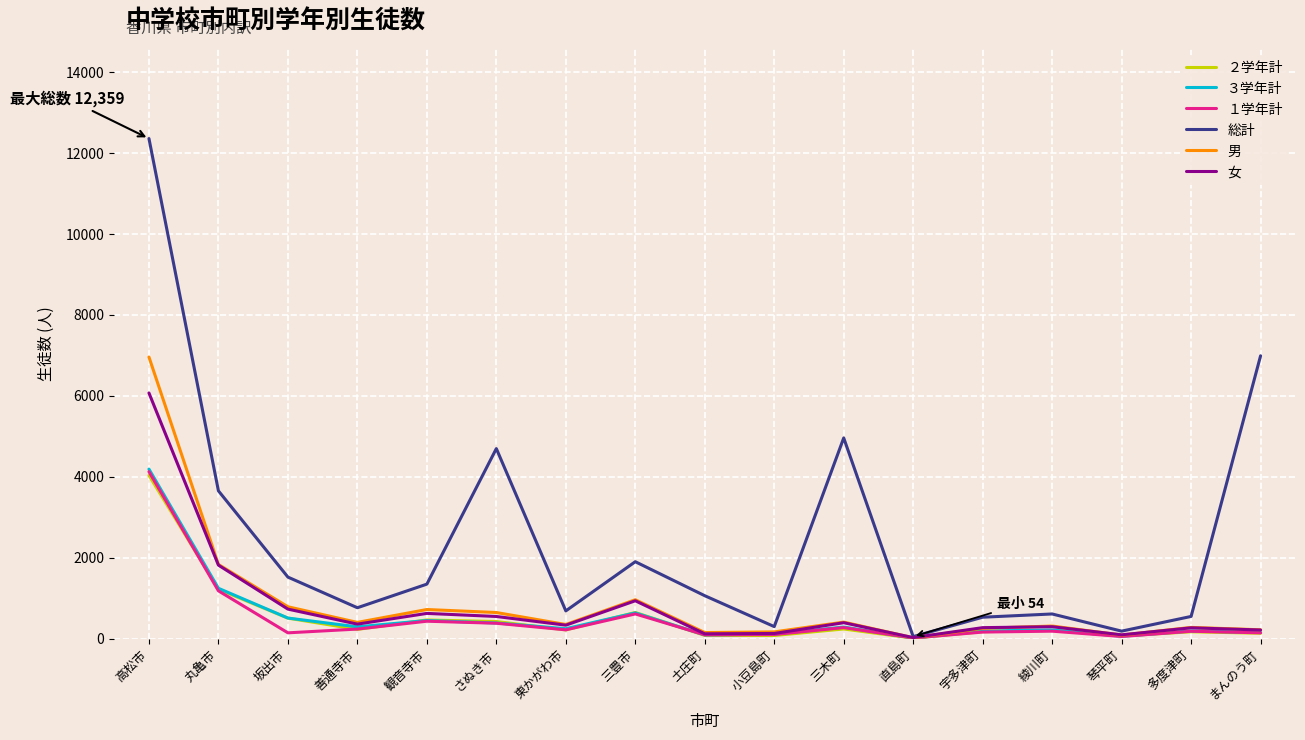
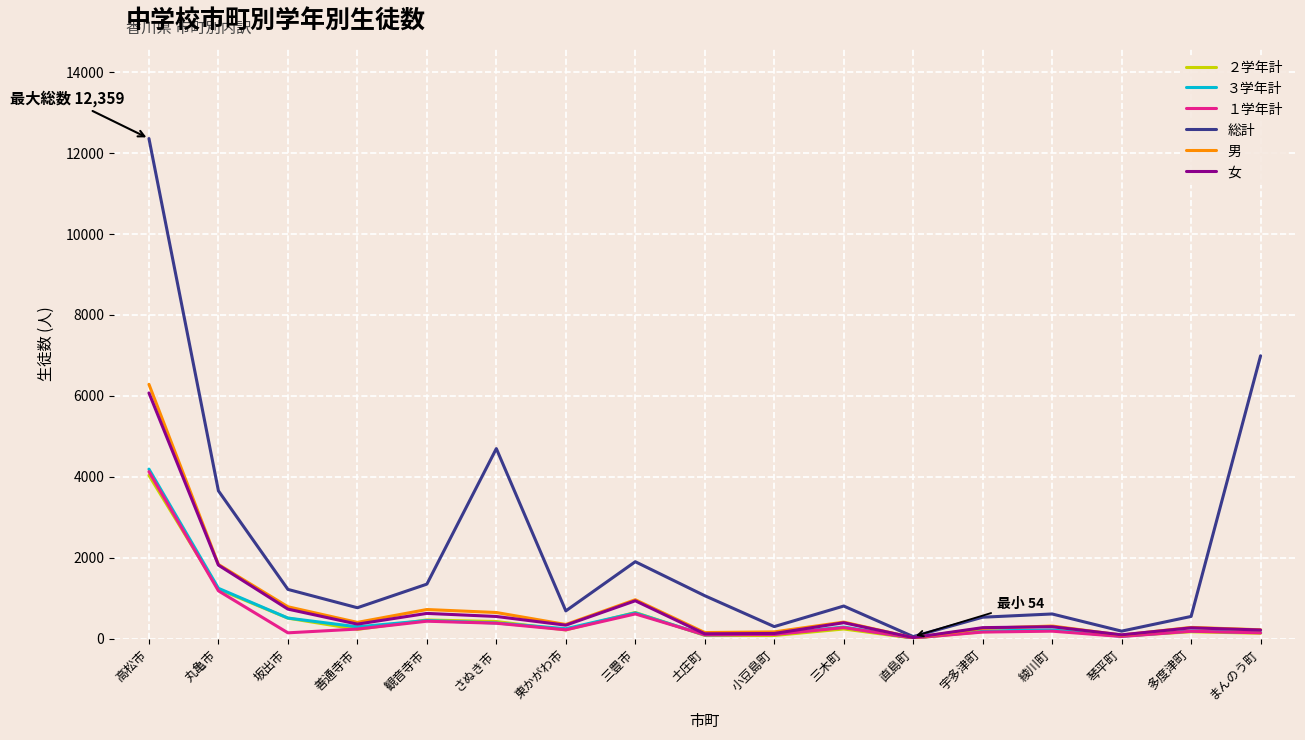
男, 高松市: 7000 -> 6300
総計, 坂出市: 1500 -> 1200
総計, 三木町: 5000 -> 800
